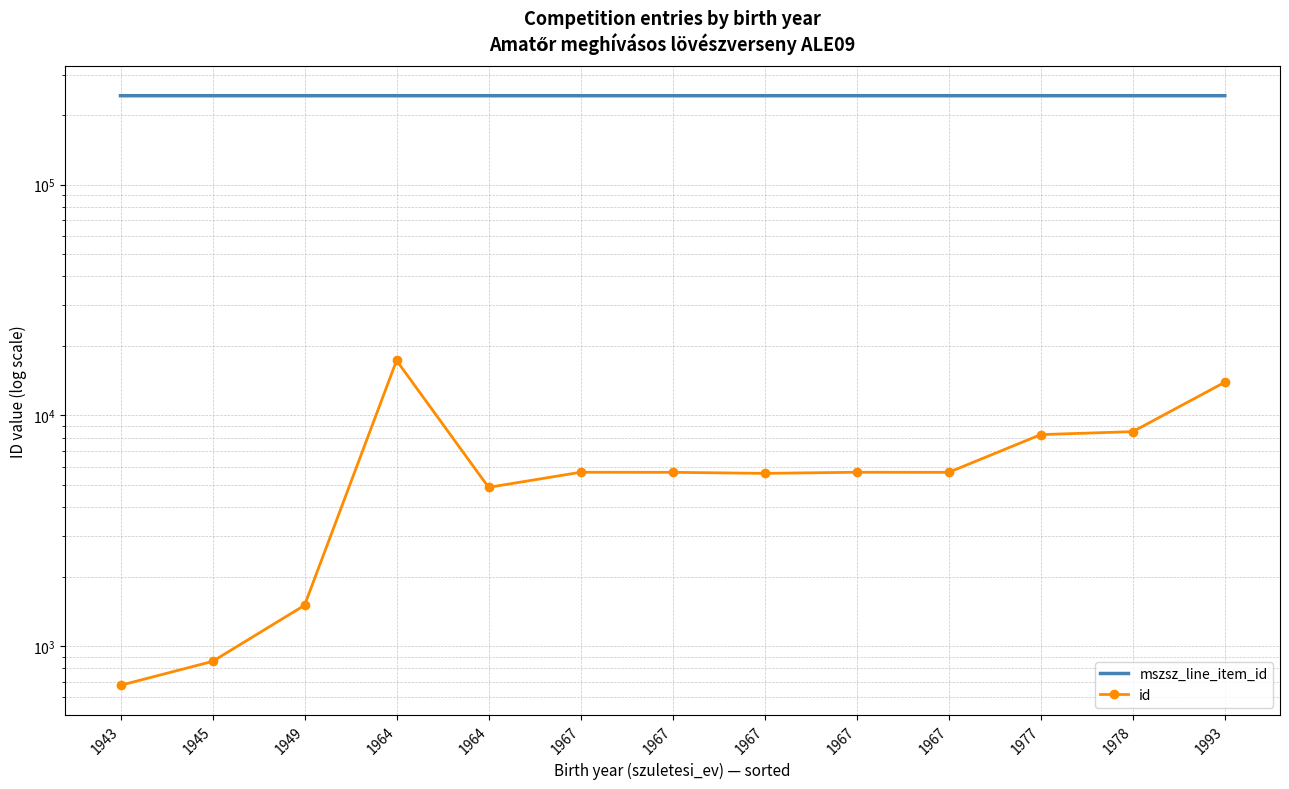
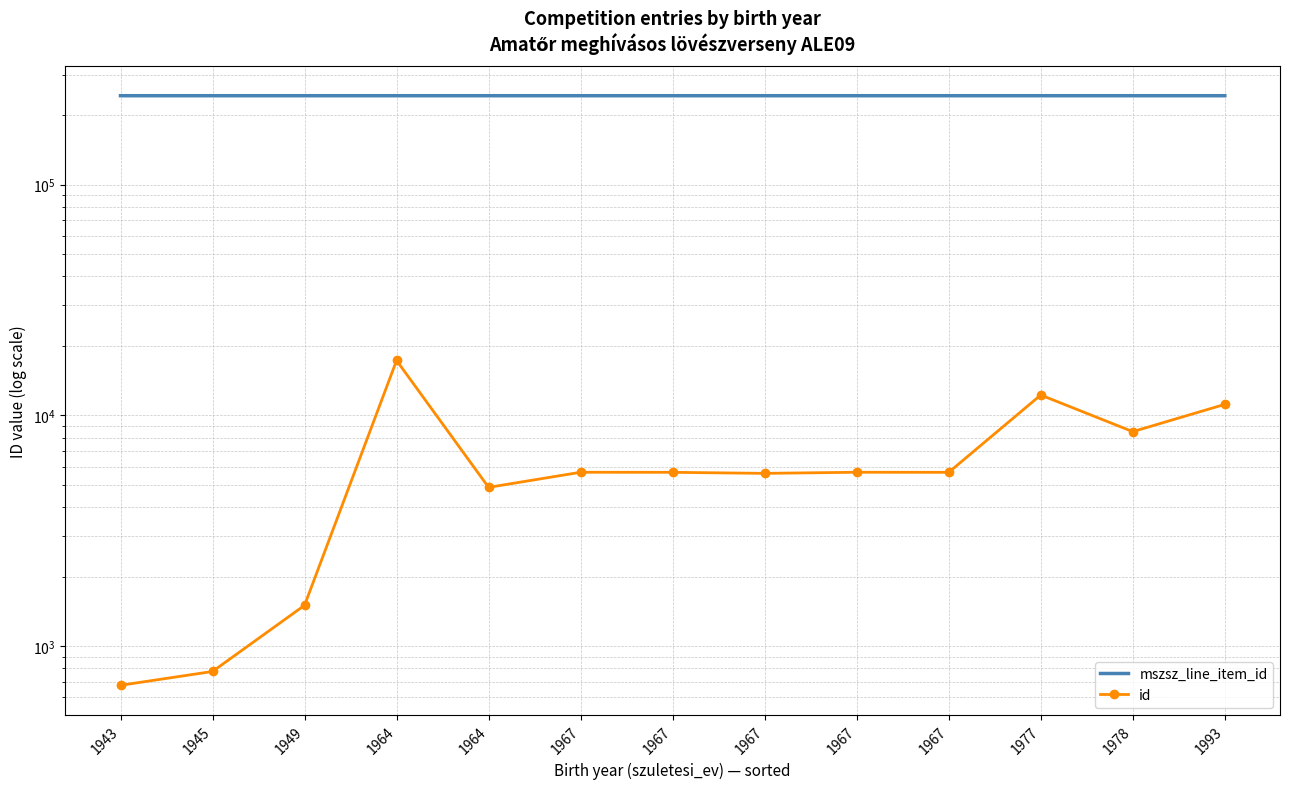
id, 1945: 860 -> 780
id, 1977: 8300 -> 12000
id, 1993: 14000 -> 11000
